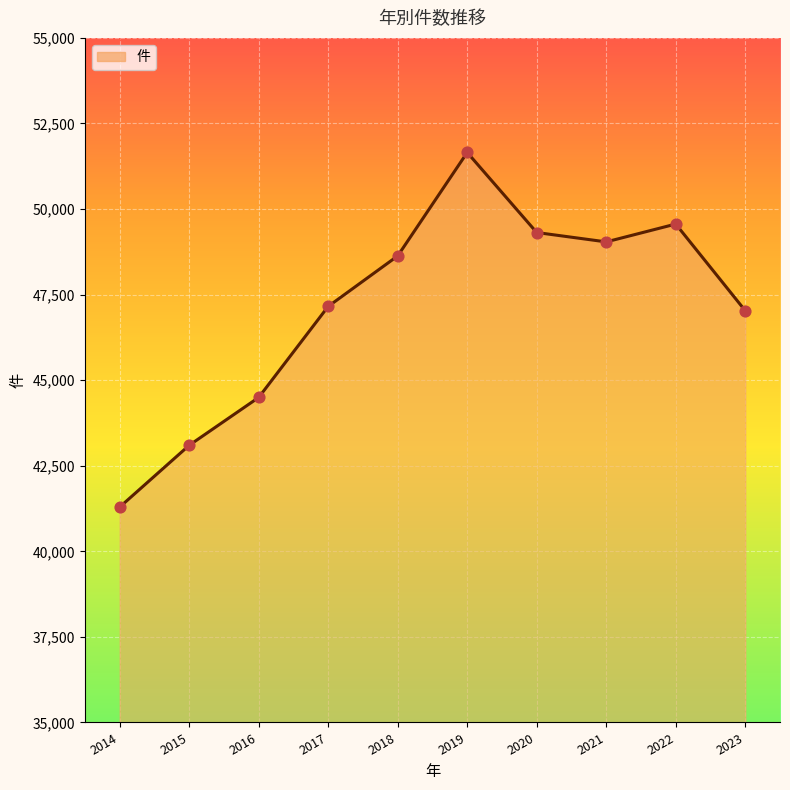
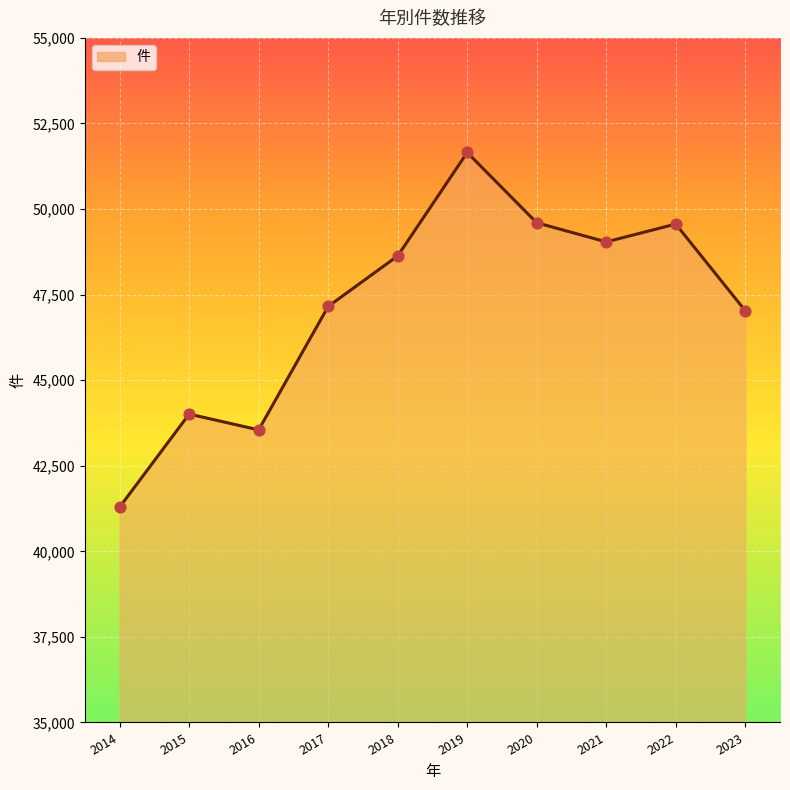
2015: 43,100 -> 44,000
2016: 44,500 -> 43,500
2020: 49,300 -> 49,600
